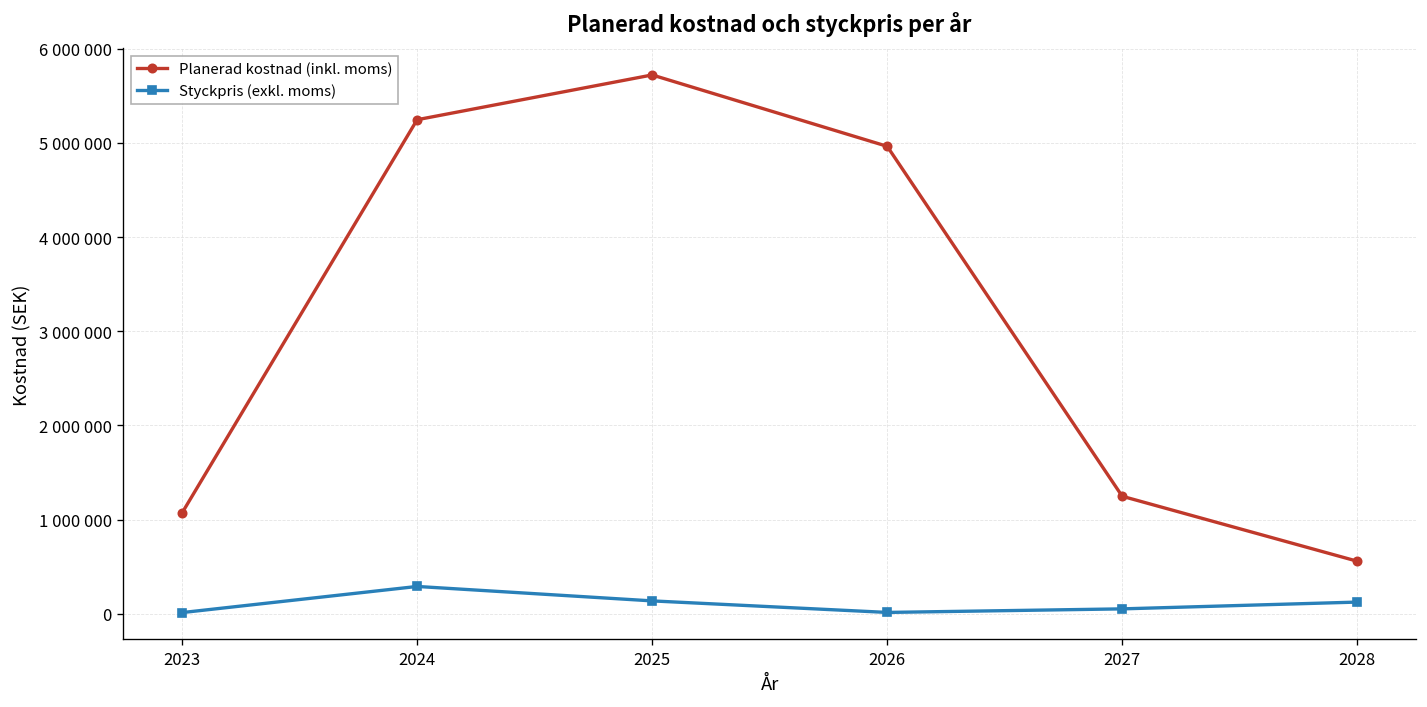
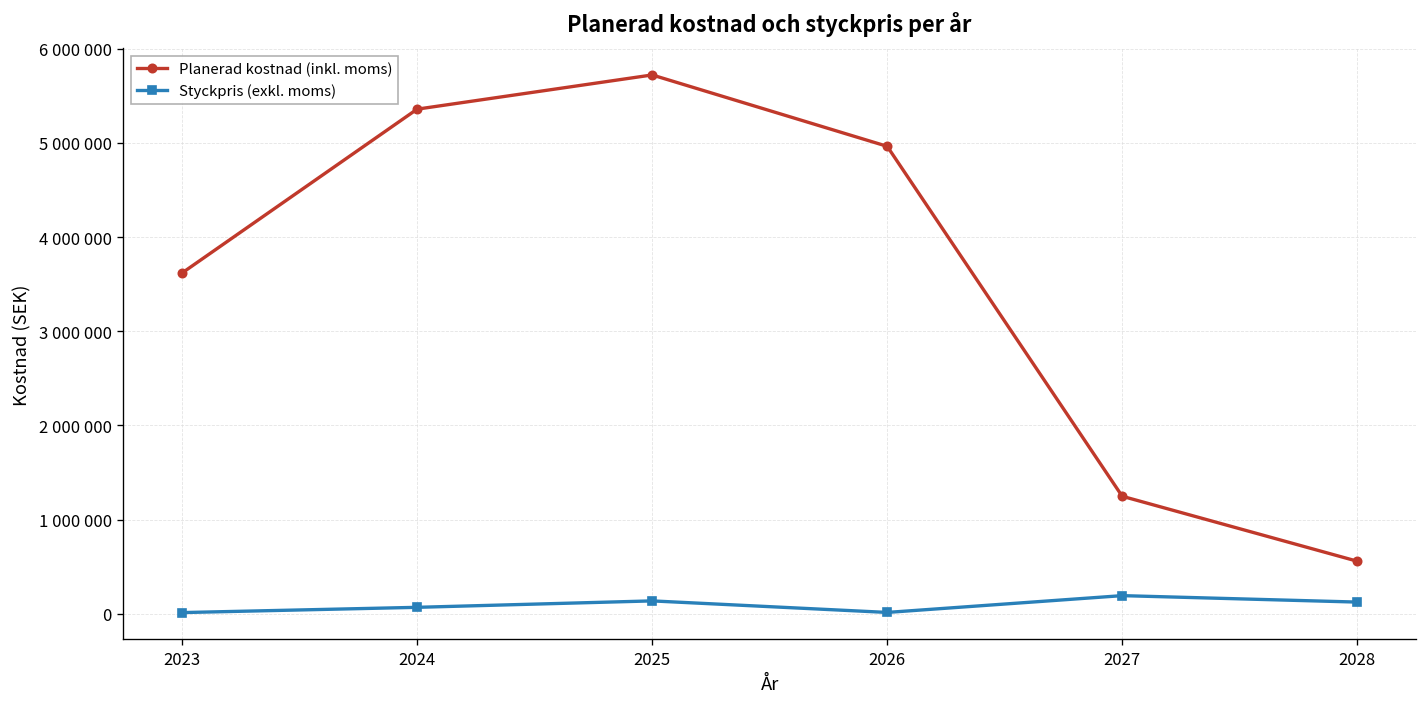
Planerad kostnad (inkl. moms), 2023: 1100000 -> 3600000
Planerad kostnad (inkl. moms), 2024: 5200000 -> 5400000
Styckpris (exkl. moms), 2024: 300000 -> 100000
Styckpris (exkl. moms), 2027: 100000 -> 200000
